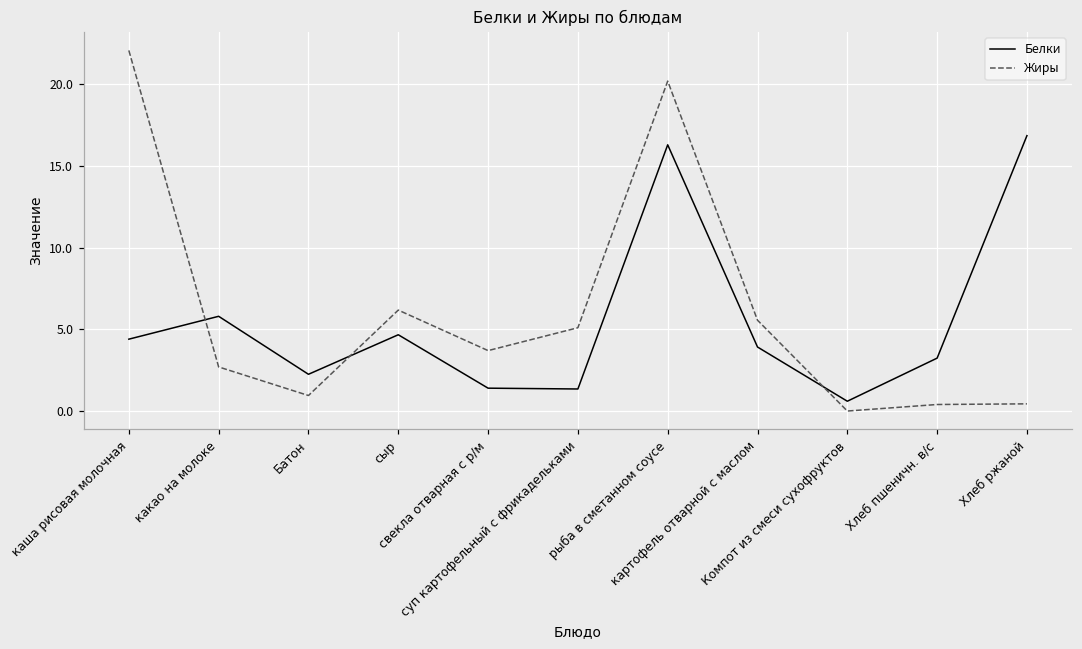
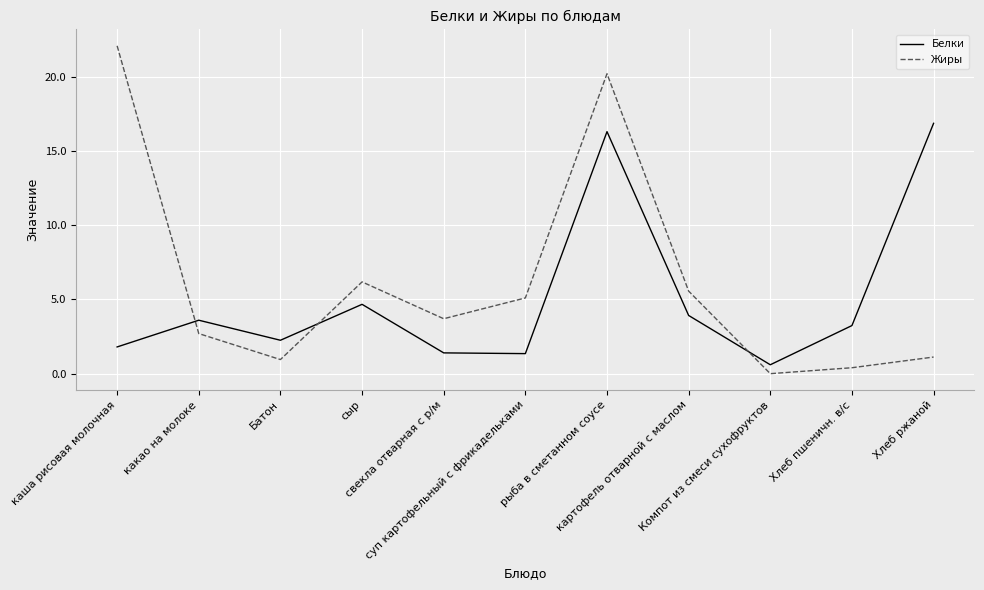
Белки, каша рисовая молочная: 4.4 -> 1.8
Белки, какао на молоке: 5.8 -> 3.6
Жиры, Хлеб ржаной: 0.4 -> 1.1
